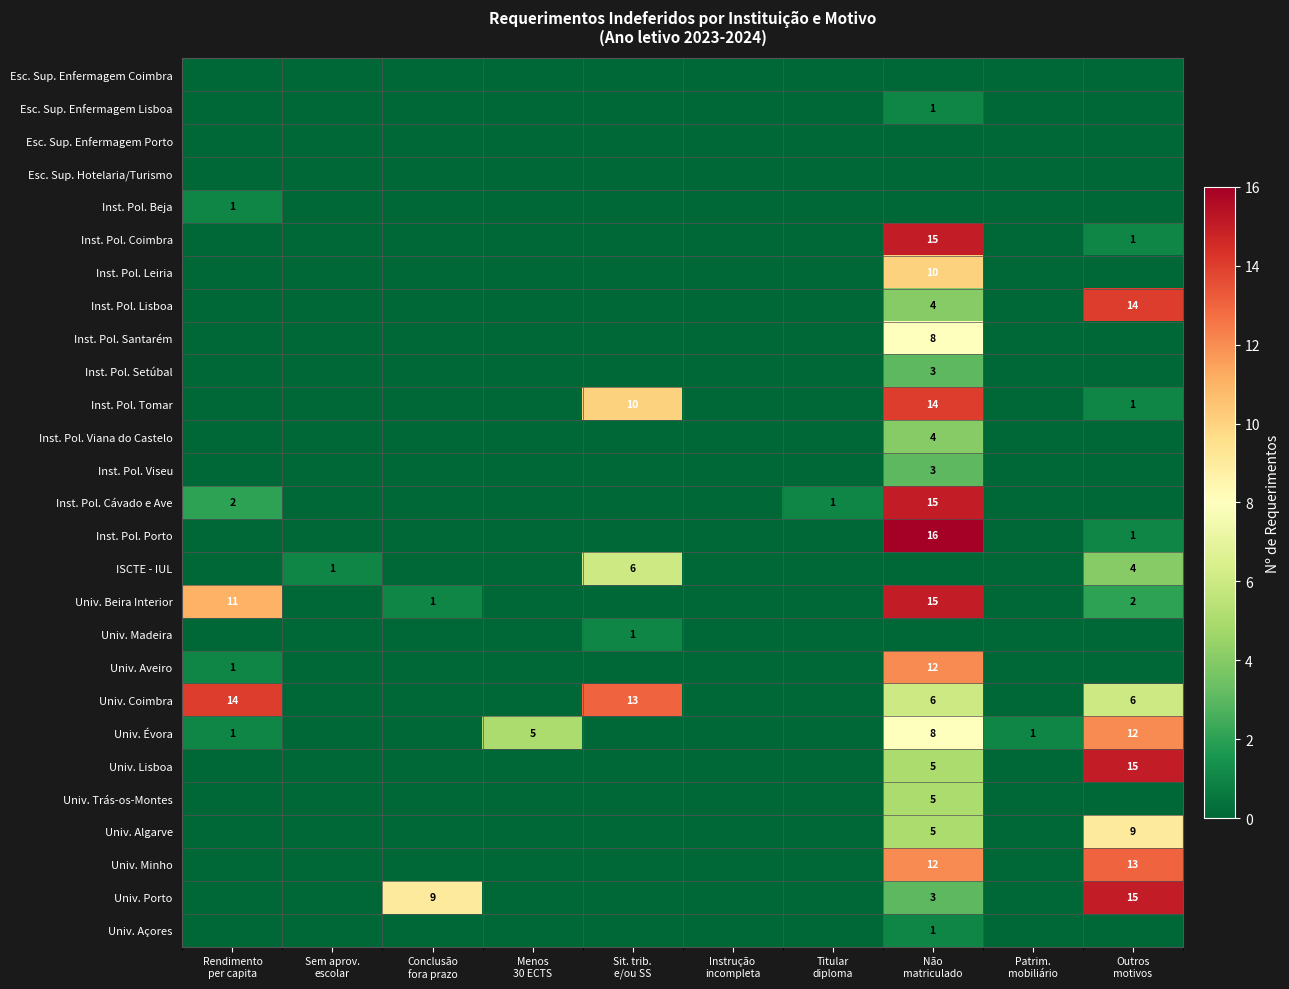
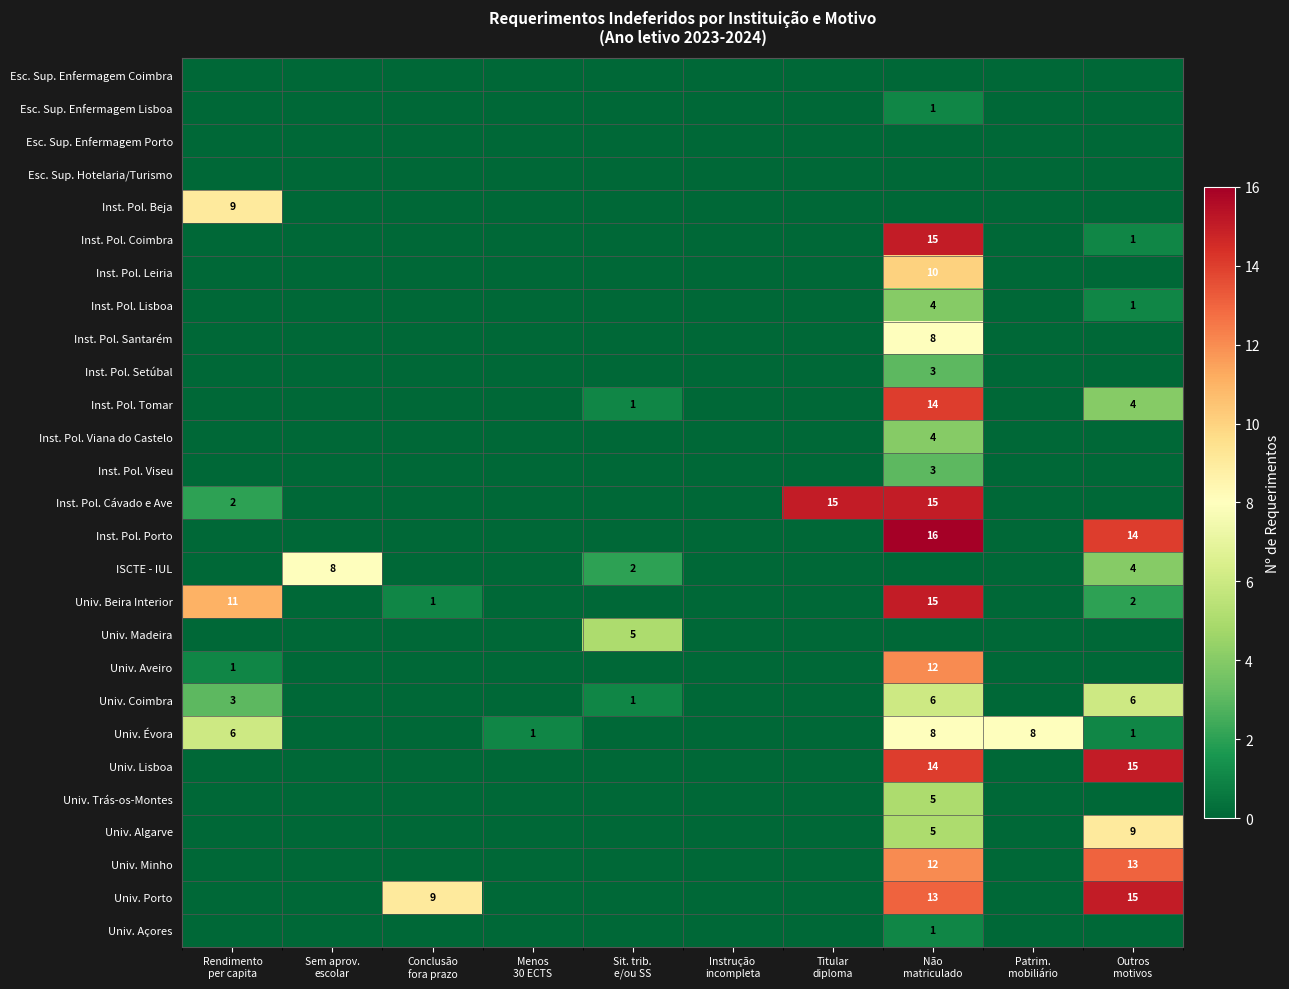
Inst. Pol. Beja, Rendimento per capita: 1 -> 9
Inst. Pol. Lisboa, Outros motivos: 14 -> 1
Inst. Pol. Tomar, Sit. trib. e/ou SS: 10 -> 1
Inst. Pol. Tomar, Outros motivos: 1 -> 4
Inst. Pol. Cávado e Ave, Titular diploma: 1 -> 15
Inst. Pol. Porto, Outros motivos: 1 -> 14
ISCTE - IUL, Sem aprov. escolar: 1 -> 8
ISCTE - IUL, Sit. trib. e/ou SS: 6 -> 2
Univ. Madeira, Sit. trib. e/ou SS: 1 -> 5
Univ. Coimbra, Rendimento per capita: 14 -> 3
Univ. Coimbra, Sit. trib. e/ou SS: 13 -> 1
Univ. Évora, Rendimento per capita: 1 -> 6
Univ. Évora, Menos 30 ECTS: 5 -> 1
Univ. Évora, Patrim. mobiliário: 1 -> 8
Univ. Évora, Outros motivos: 12 -> 1
Univ. Lisboa, Não matriculado: 5 -> 14
Univ. Porto, Não matriculado: 3 -> 13
